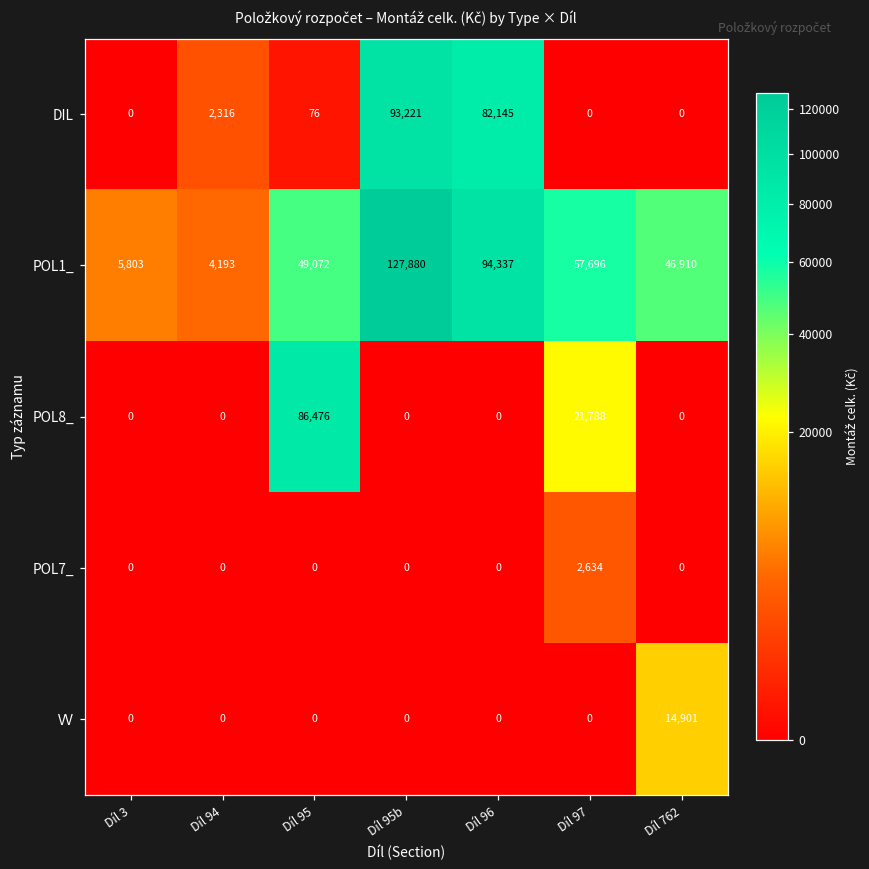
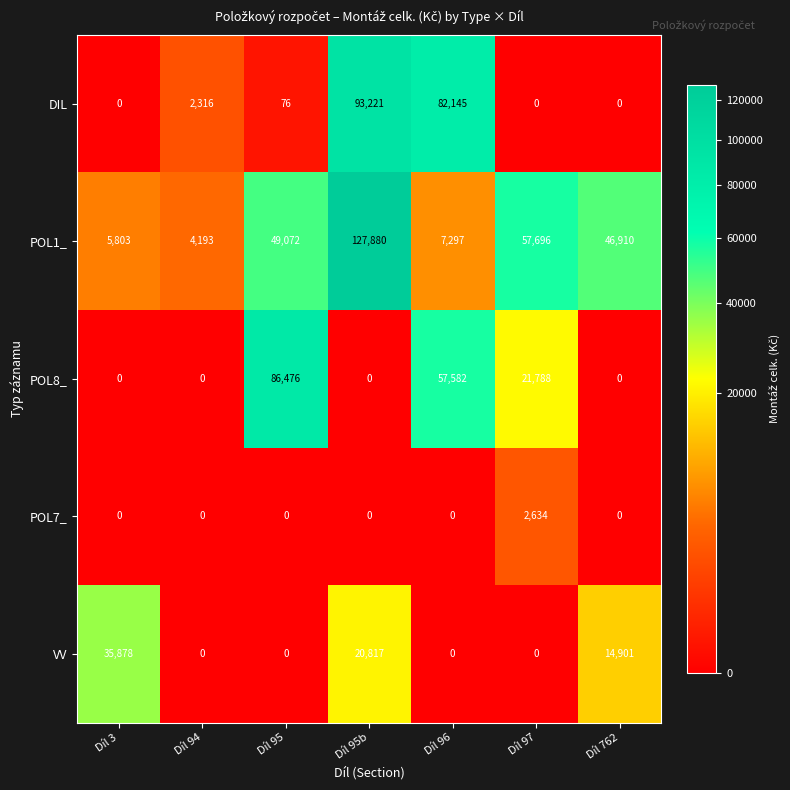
POL1_, Díl 96: 94,337 -> 7,297
POL8_, Díl 96: 0 -> 57,582
VV, Díl 3: 0 -> 35,878
VV, Díl 95b: 0 -> 20,817
